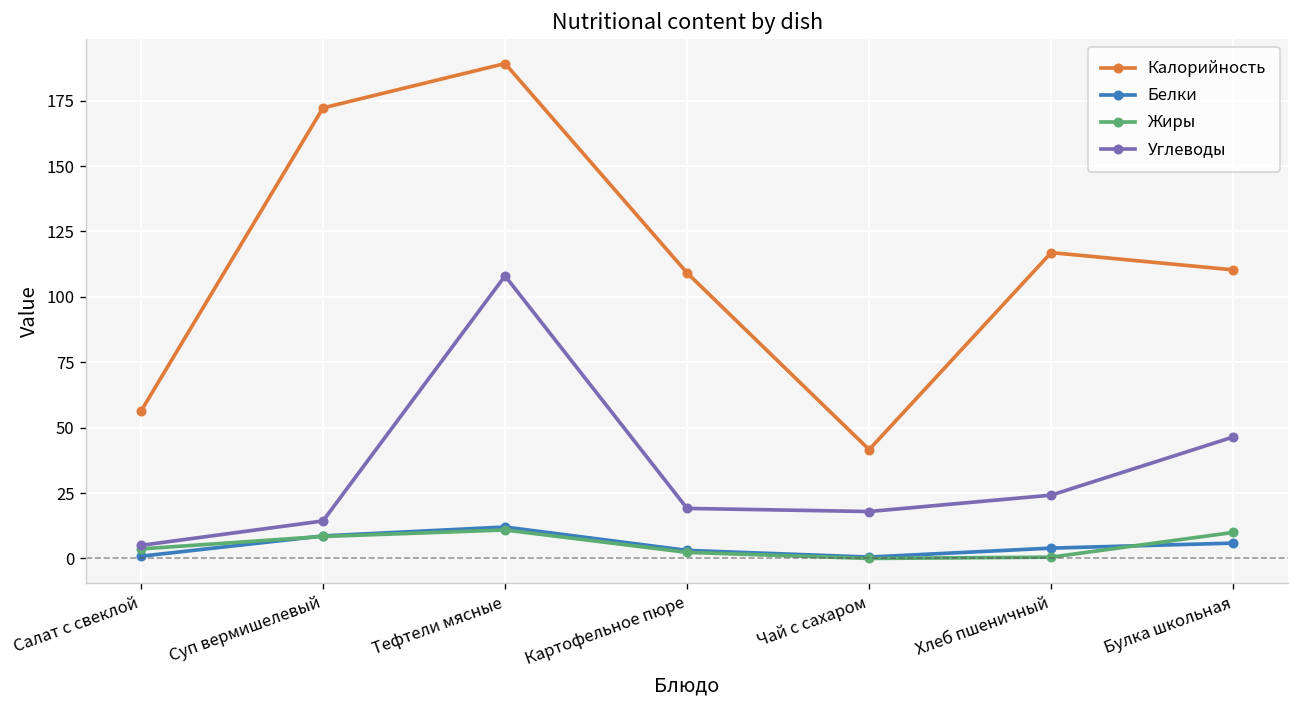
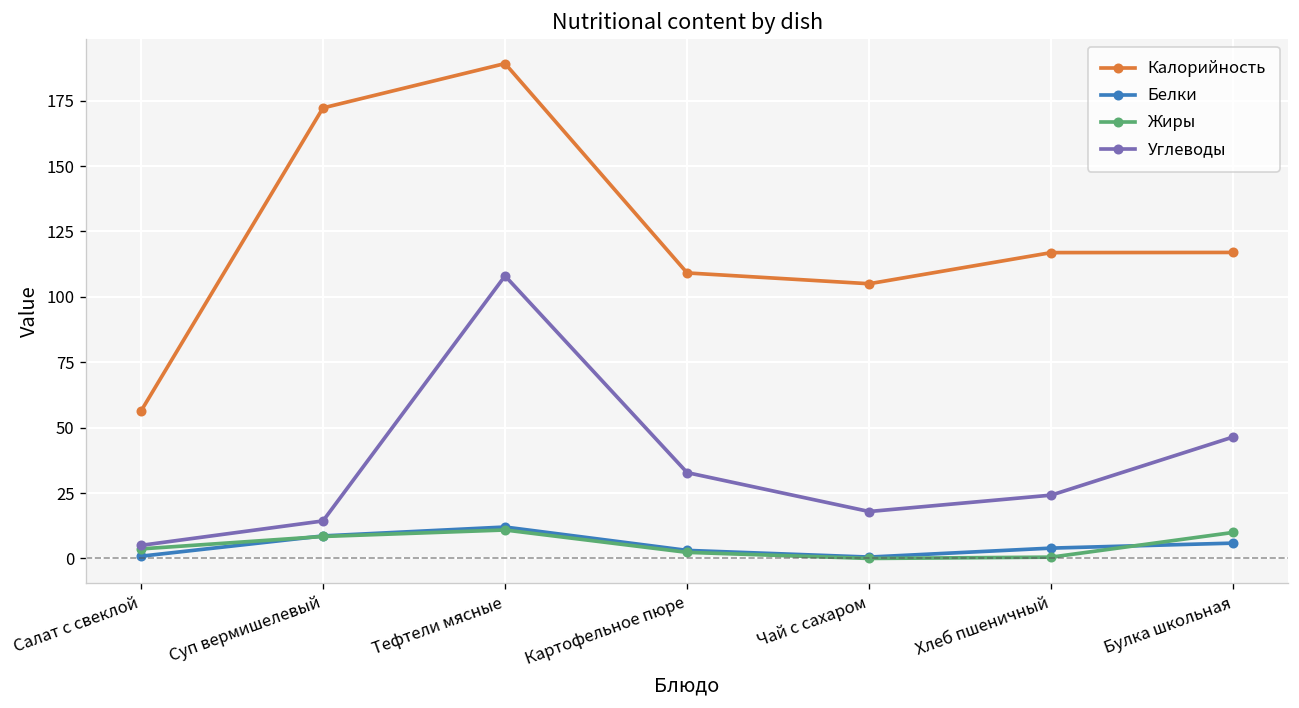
Углеводы, Картофельное пюре: 19 -> 33
Калорийность, Чай с сахаром: 42 -> 105
Калорийность, Булка школьная: 110 -> 117
